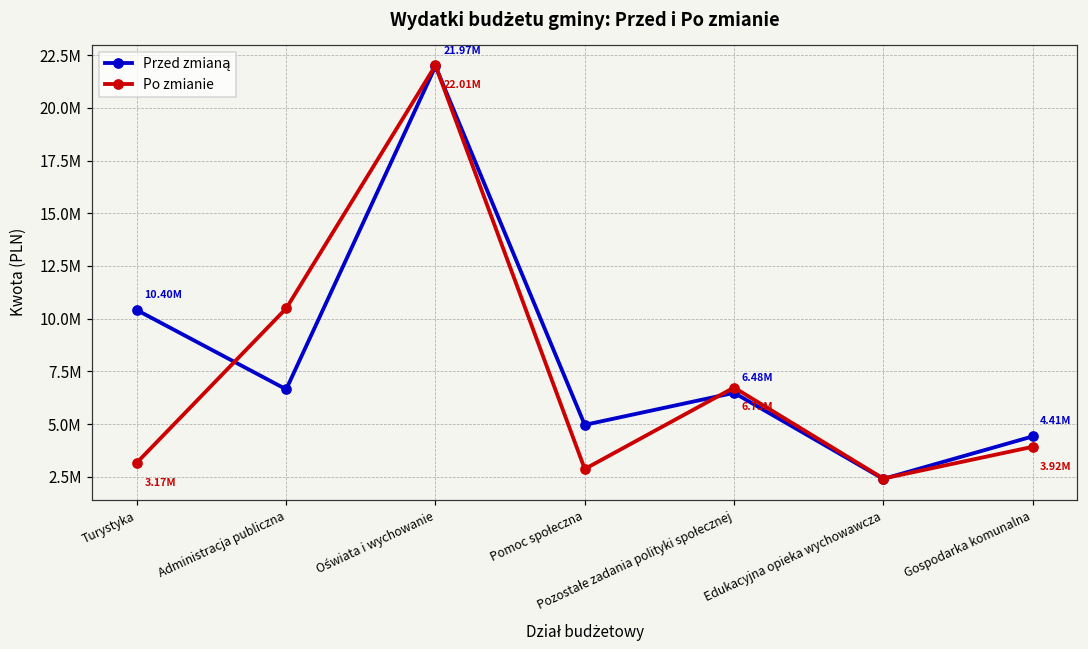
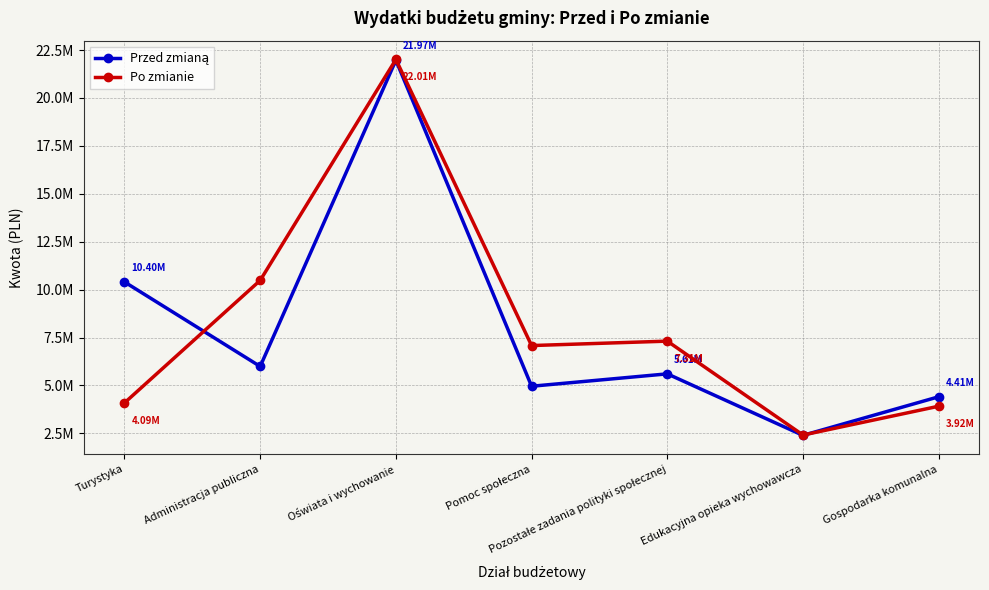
Po zmianie, Turystyka: 3.17M -> 4.09M
Przed zmianą, Administracja publiczna: 6600000 -> 6000000
Po zmianie, Pomoc społeczna: 2900000 -> 7100000
Przed zmianą, Pozostałe zadania polityki społecznej: 6.48M -> 5.61M
Po zmianie, Pozostałe zadania polityki społecznej: 6.73M -> 7.31M
